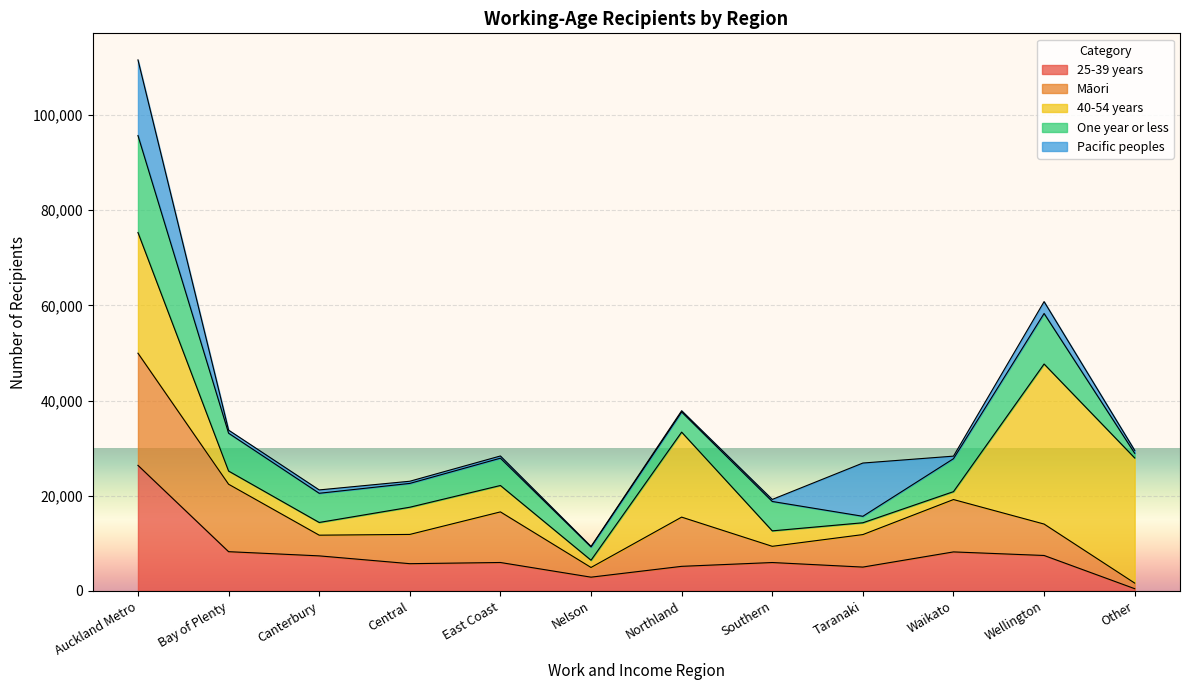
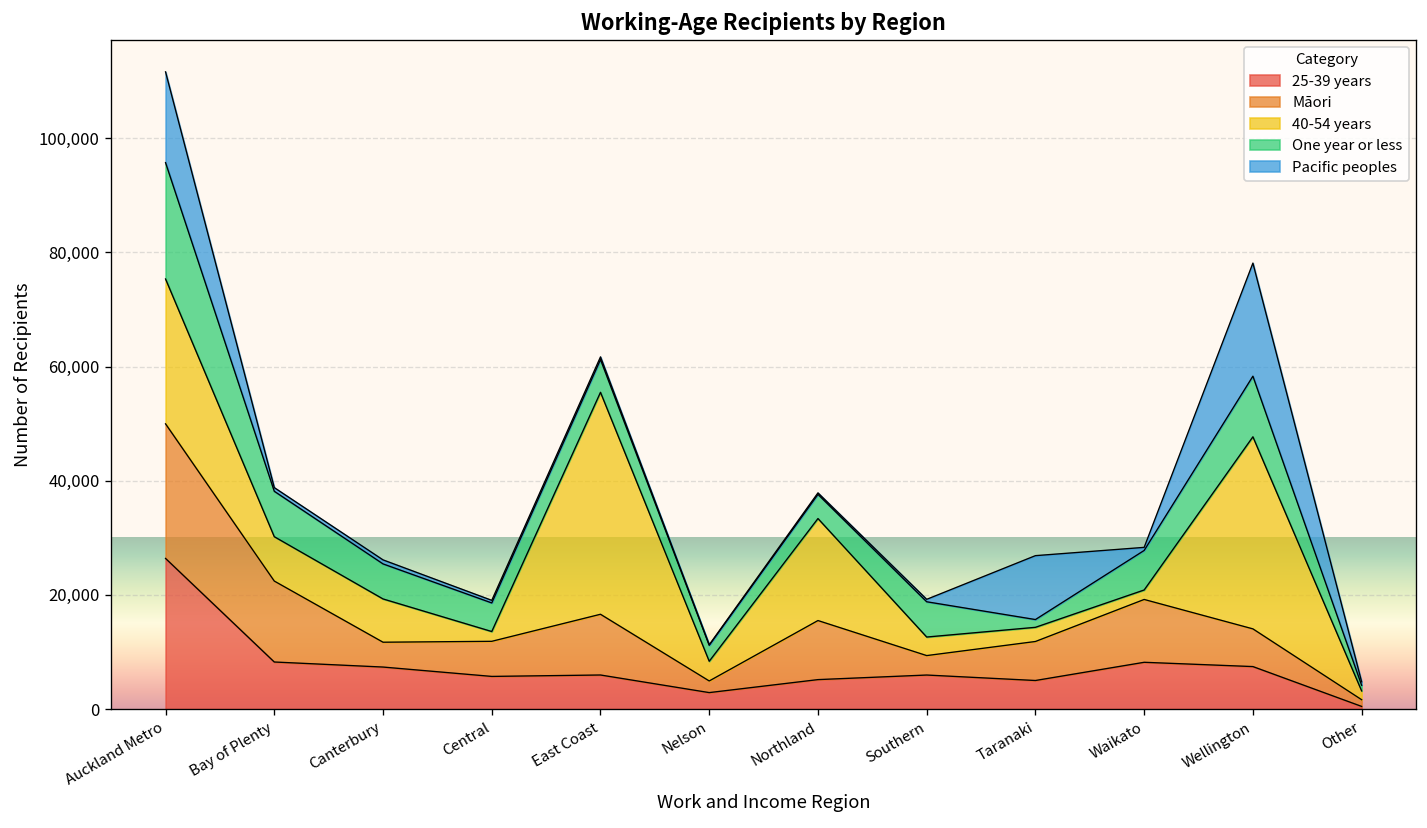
40-54 years, Bay of Plenty: 3,000 -> 8,000
40-54 years, Canterbury: 3,000 -> 8,000
40-54 years, Central: 6,000 -> 2,000
40-54 years, East Coast: 6,000 -> 39,000
40-54 years, Nelson: 2,000 -> 3,000
Pacific peoples, Wellington: 2,000 -> 20,000
40-54 years, Other: 26,000 -> 2,000
